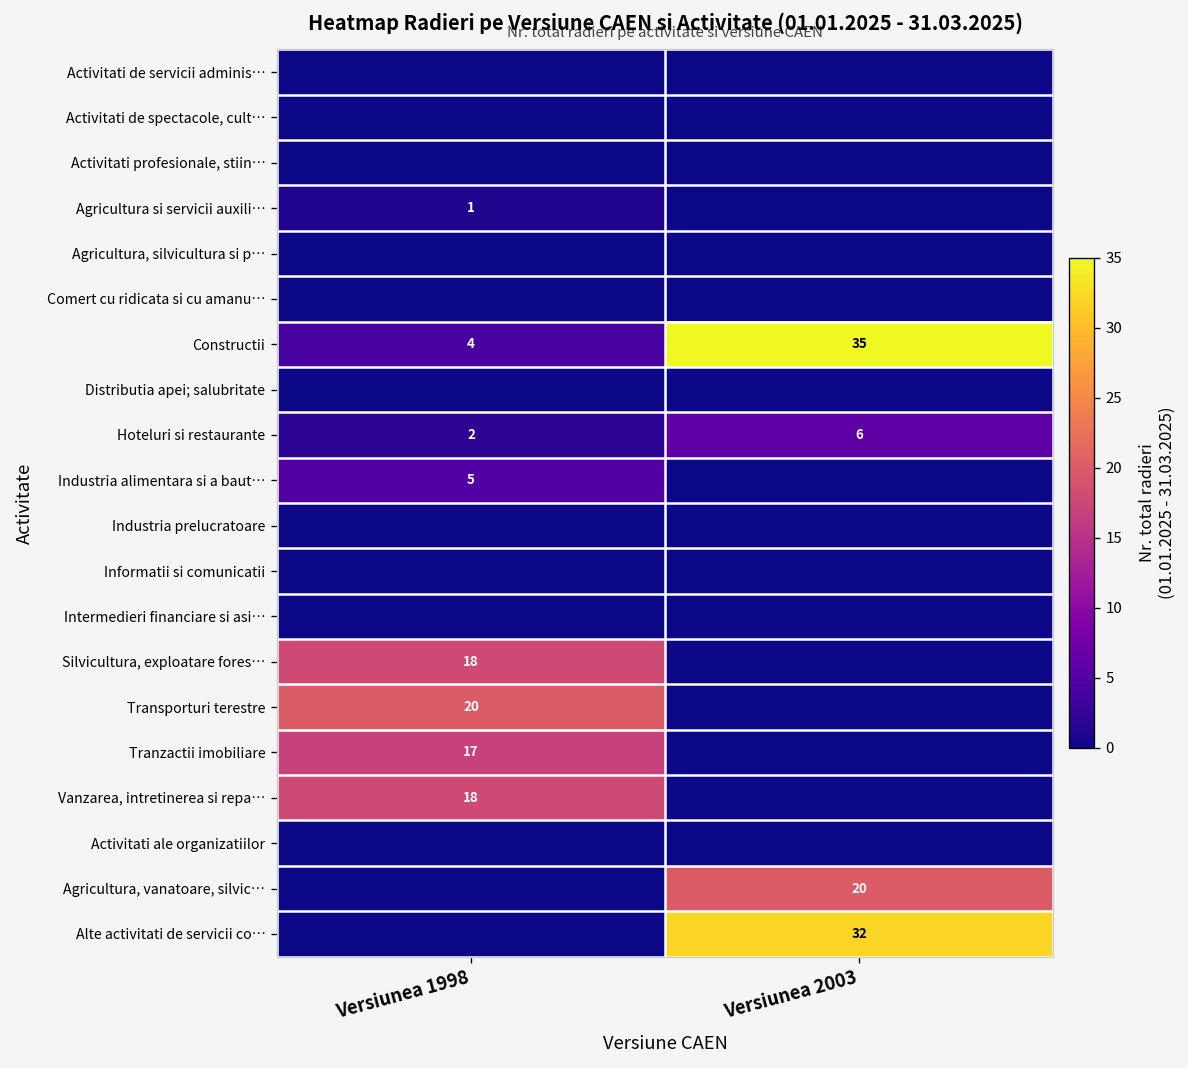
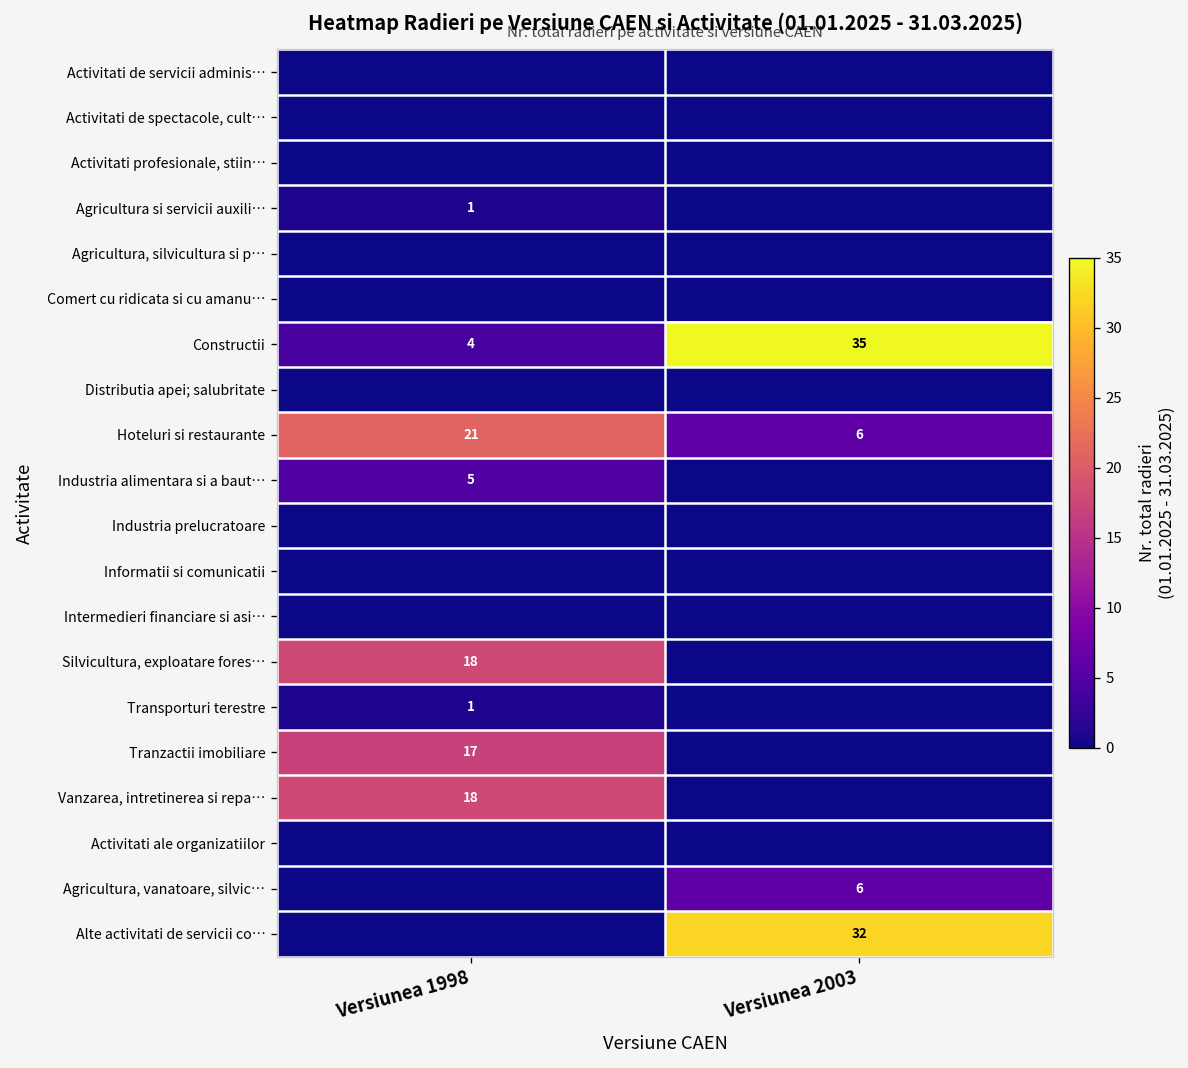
Hoteluri si restaurante, Versiunea 1998: 2 -> 21
Transporturi terestre, Versiunea 1998: 20 -> 1
Agricultura, vanatoare, silvic…, Versiunea 2003: 20 -> 6
